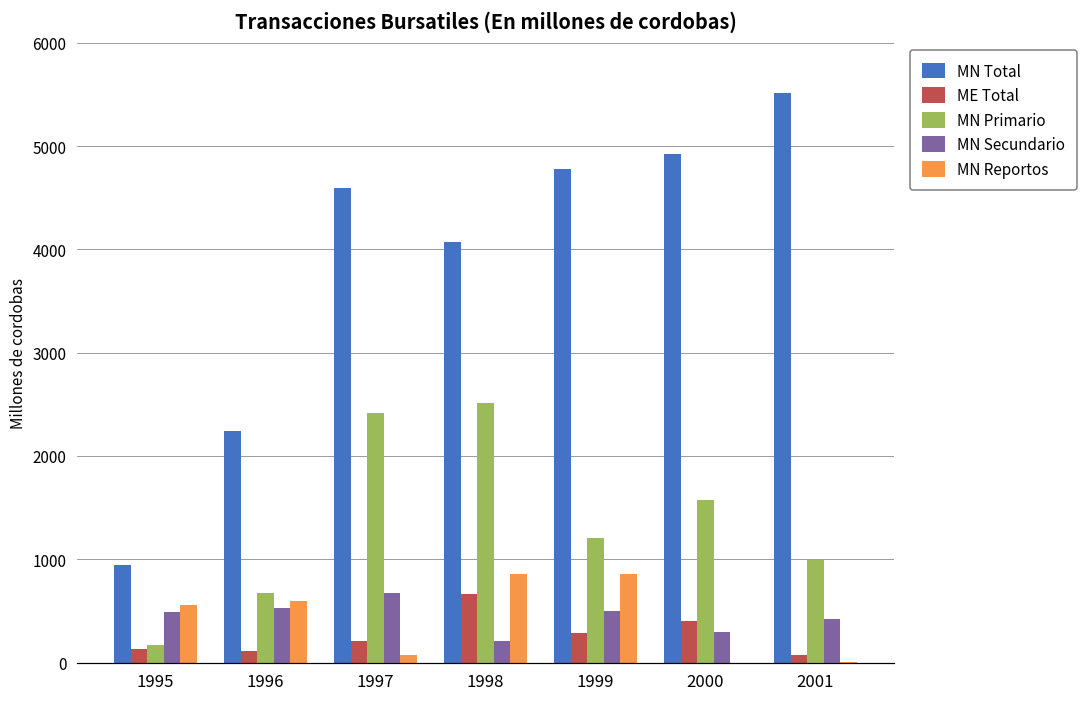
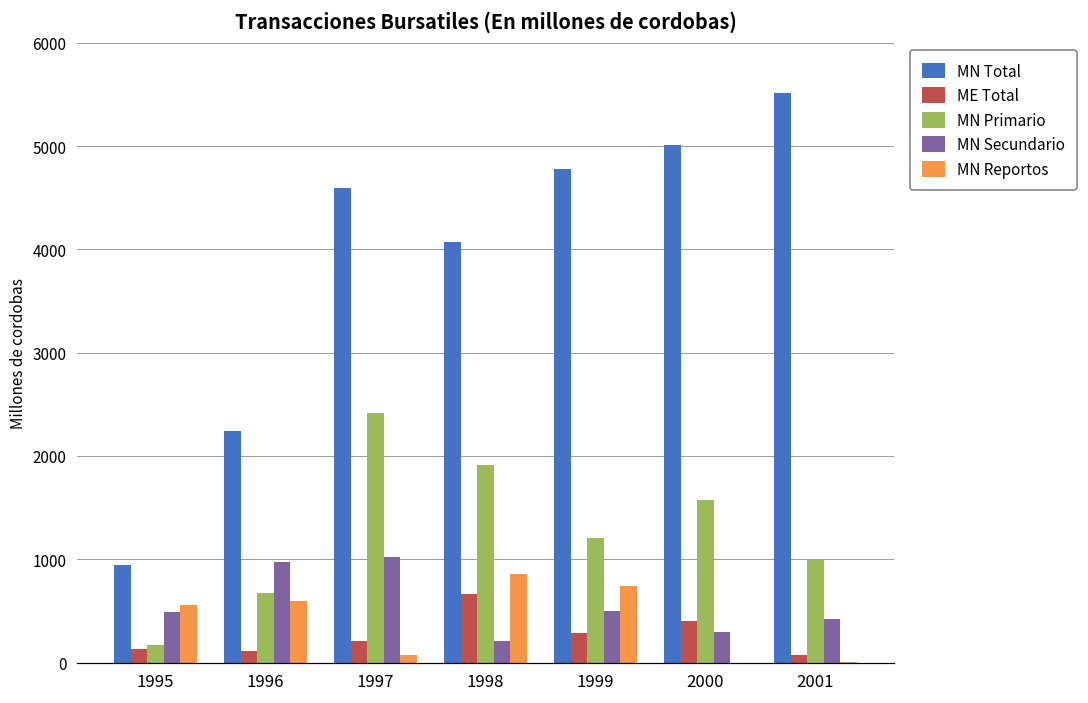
MN Secundario, 1996: 500 -> 1000
MN Secundario, 1997: 700 -> 1000
MN Primario, 1998: 2500 -> 1900
MN Reportos, 1999: 900 -> 700
MN Total, 2000: 4900 -> 5000
